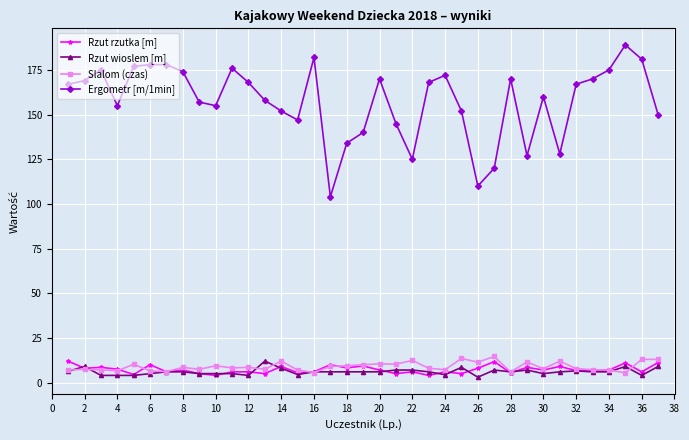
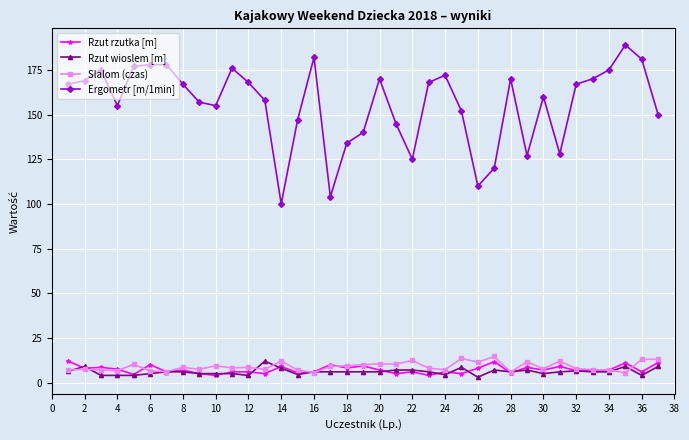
Ergometr [m/1min], 8: 174 -> 167
Ergometr [m/1min], 14: 152 -> 100
